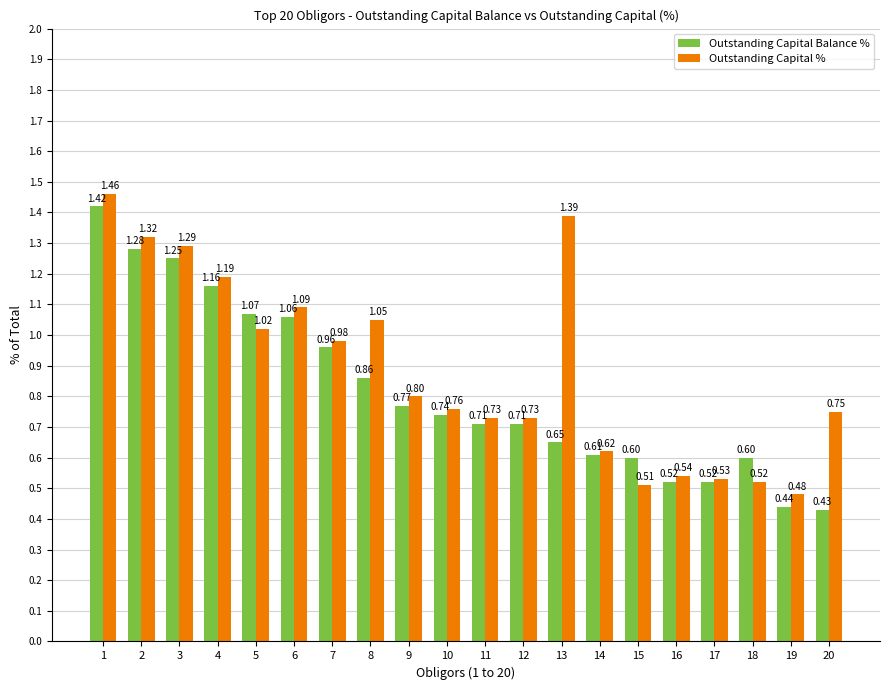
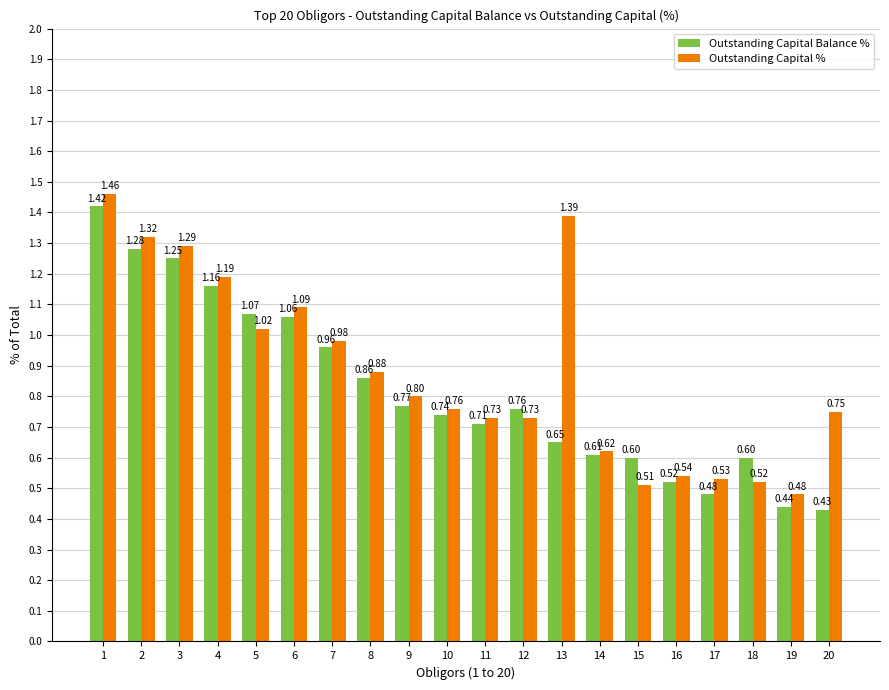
Outstanding Capital %, 8: 1.05 -> 0.88
Outstanding Capital Balance %, 12: 0.71 -> 0.76
Outstanding Capital Balance %, 17: 0.52 -> 0.48
